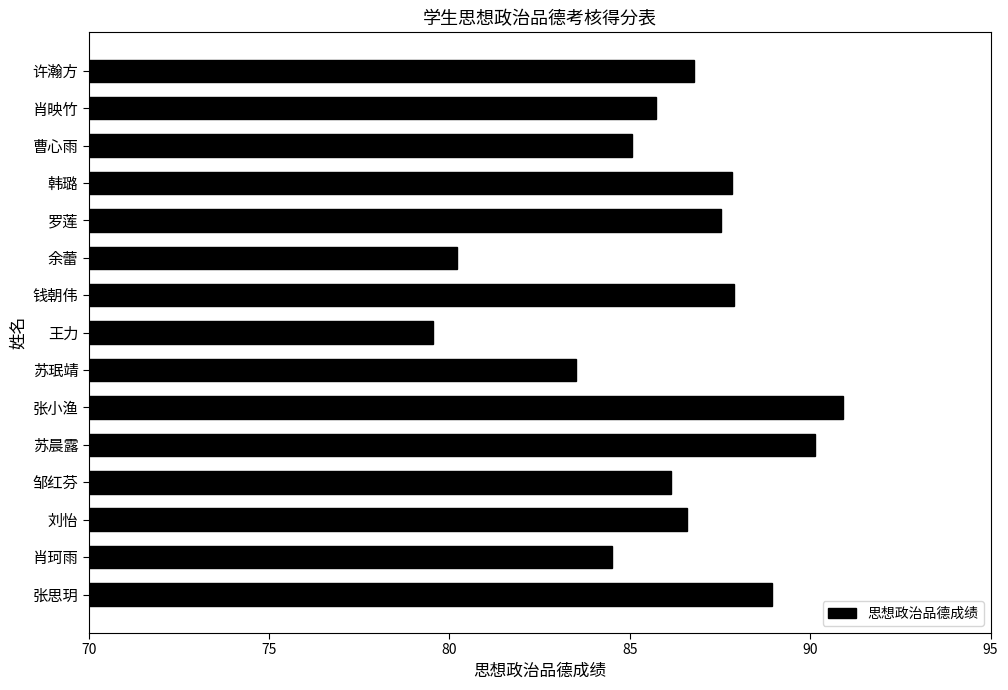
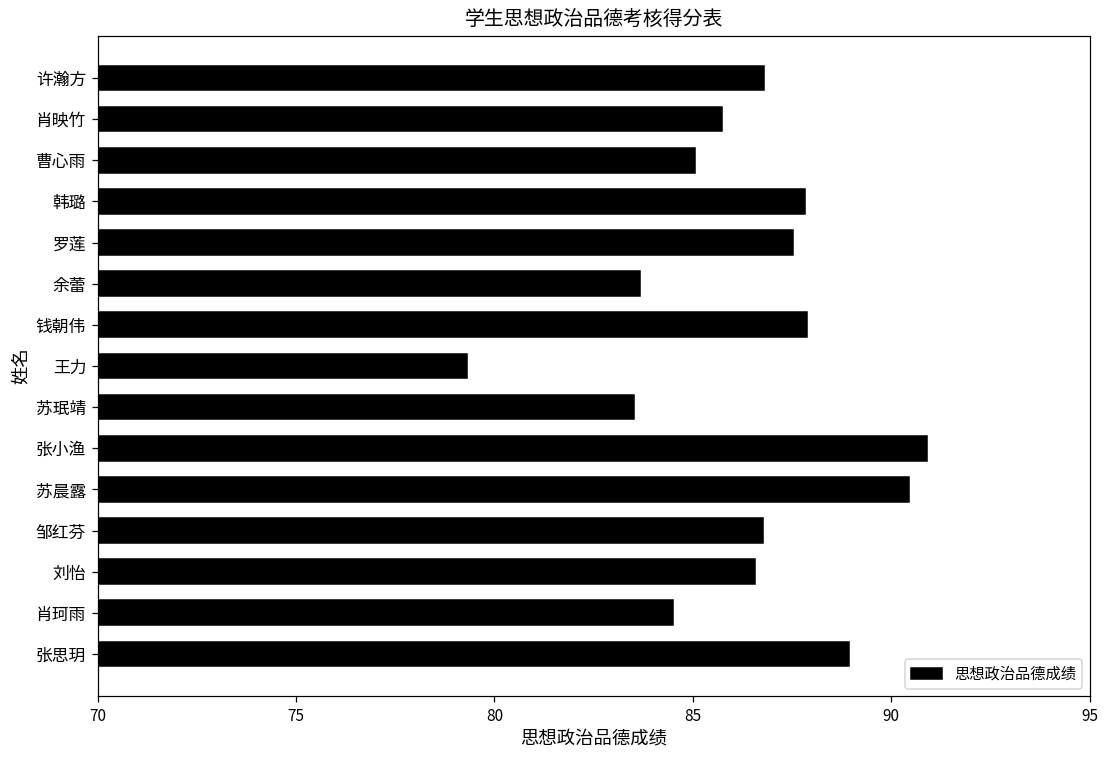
余蕾: 80.2 -> 83.7
王力: 79.5 -> 79.3
苏晨露: 90.1 -> 90.4
邹红芬: 86.1 -> 86.8
